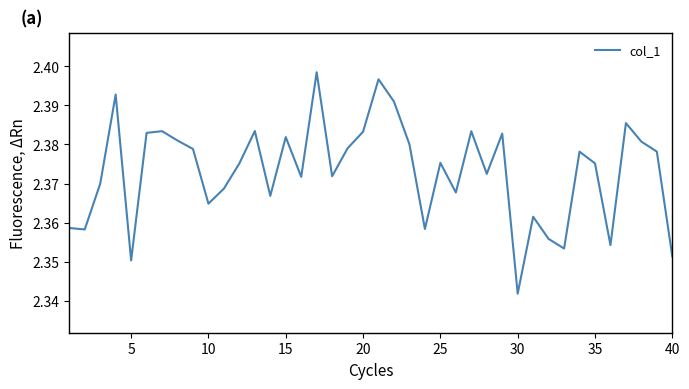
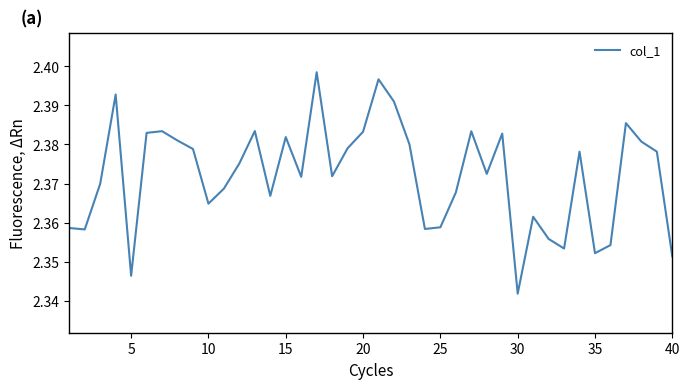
5: 2.350 -> 2.346
25: 2.375 -> 2.359
35: 2.375 -> 2.352
